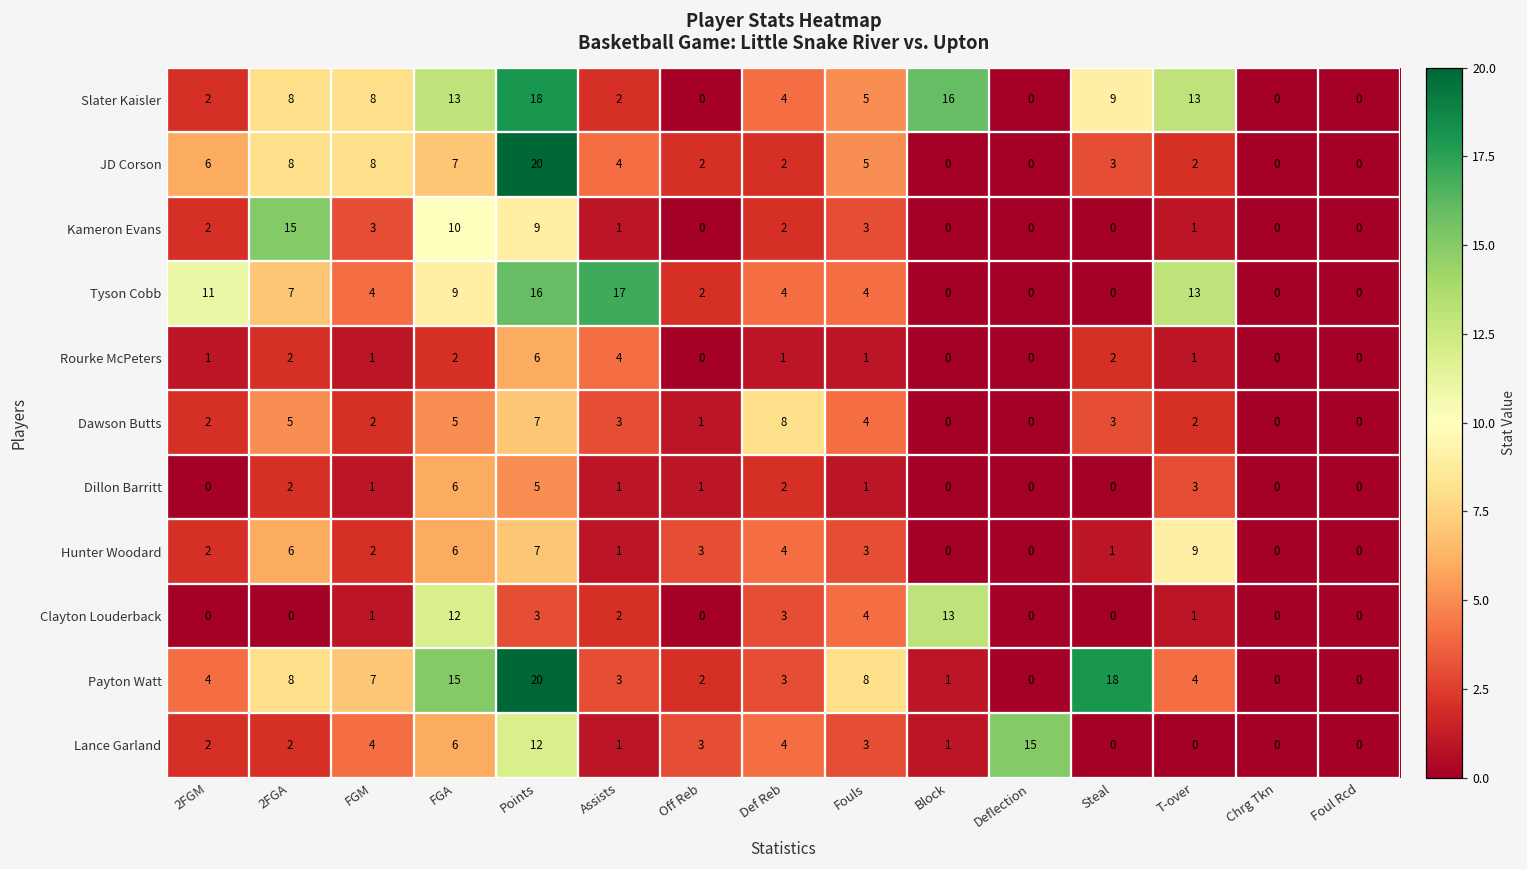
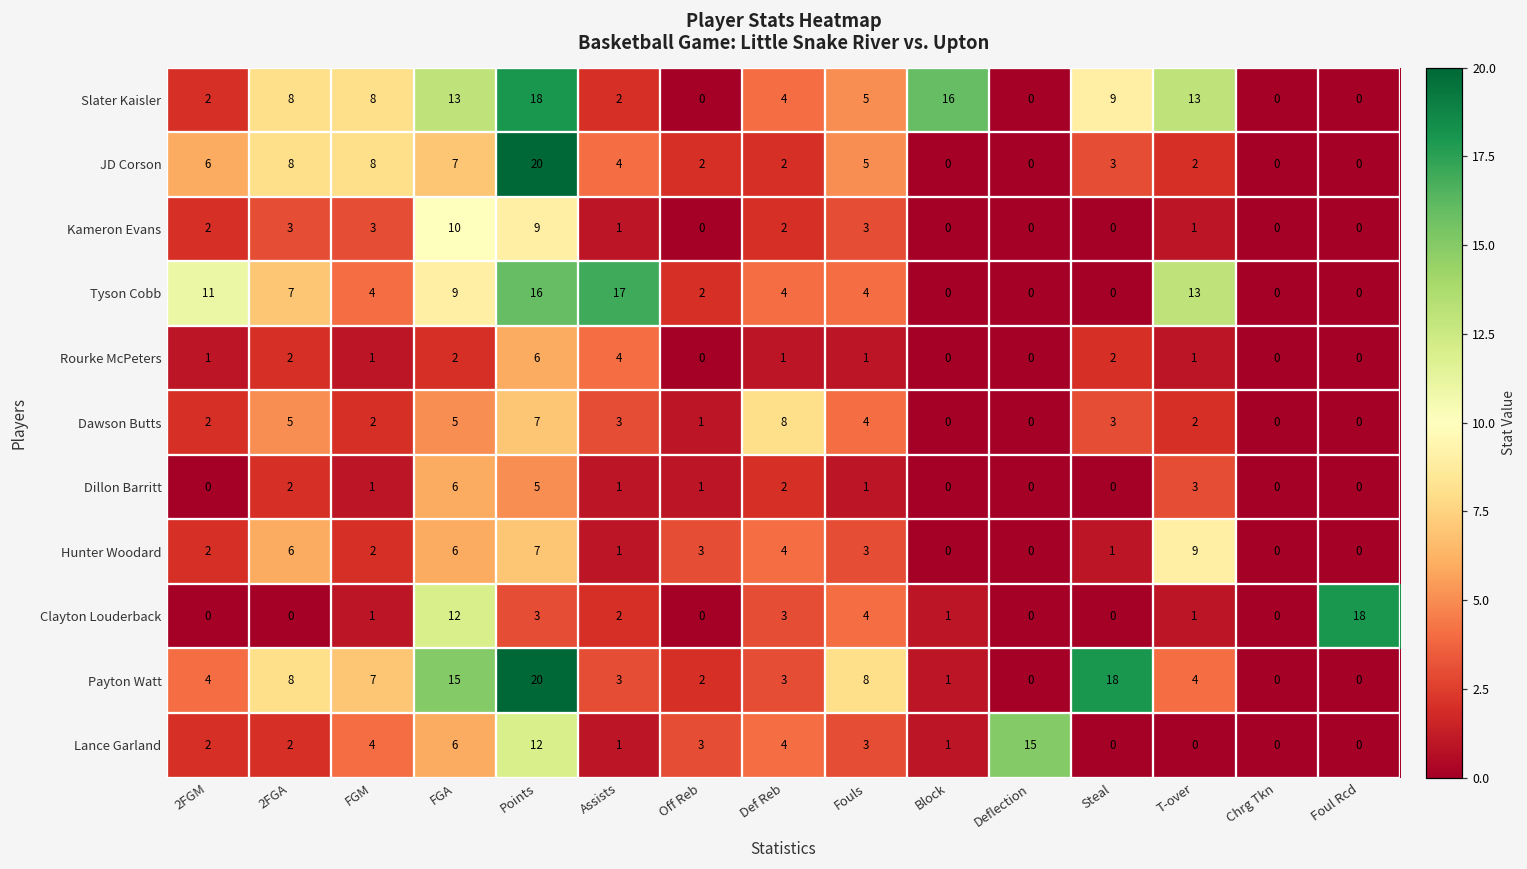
Kameron Evans, 2FGA: 15 -> 3
Clayton Louderback, Block: 13 -> 1
Clayton Louderback, Foul Rcd: 0 -> 18
